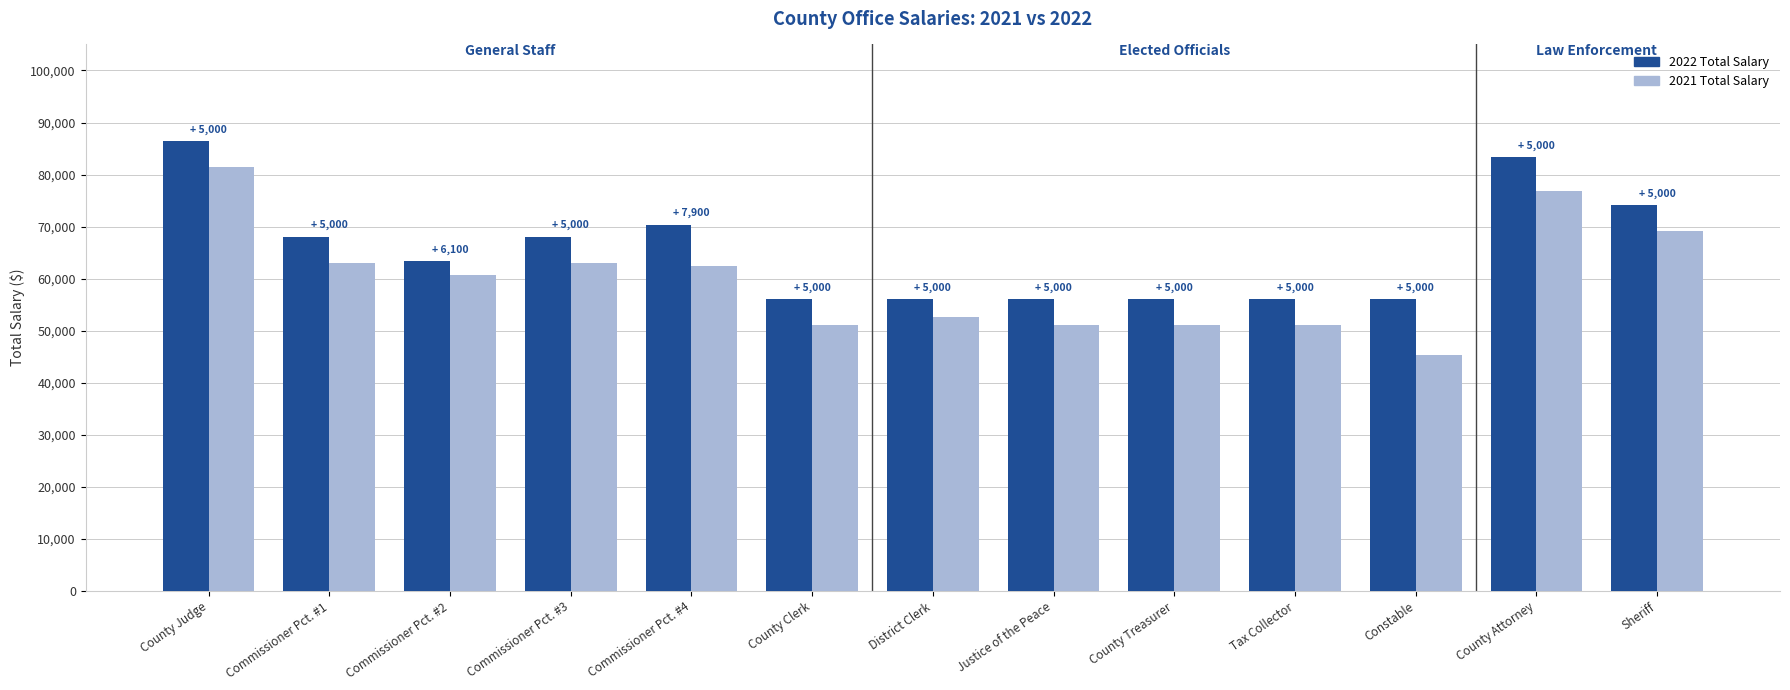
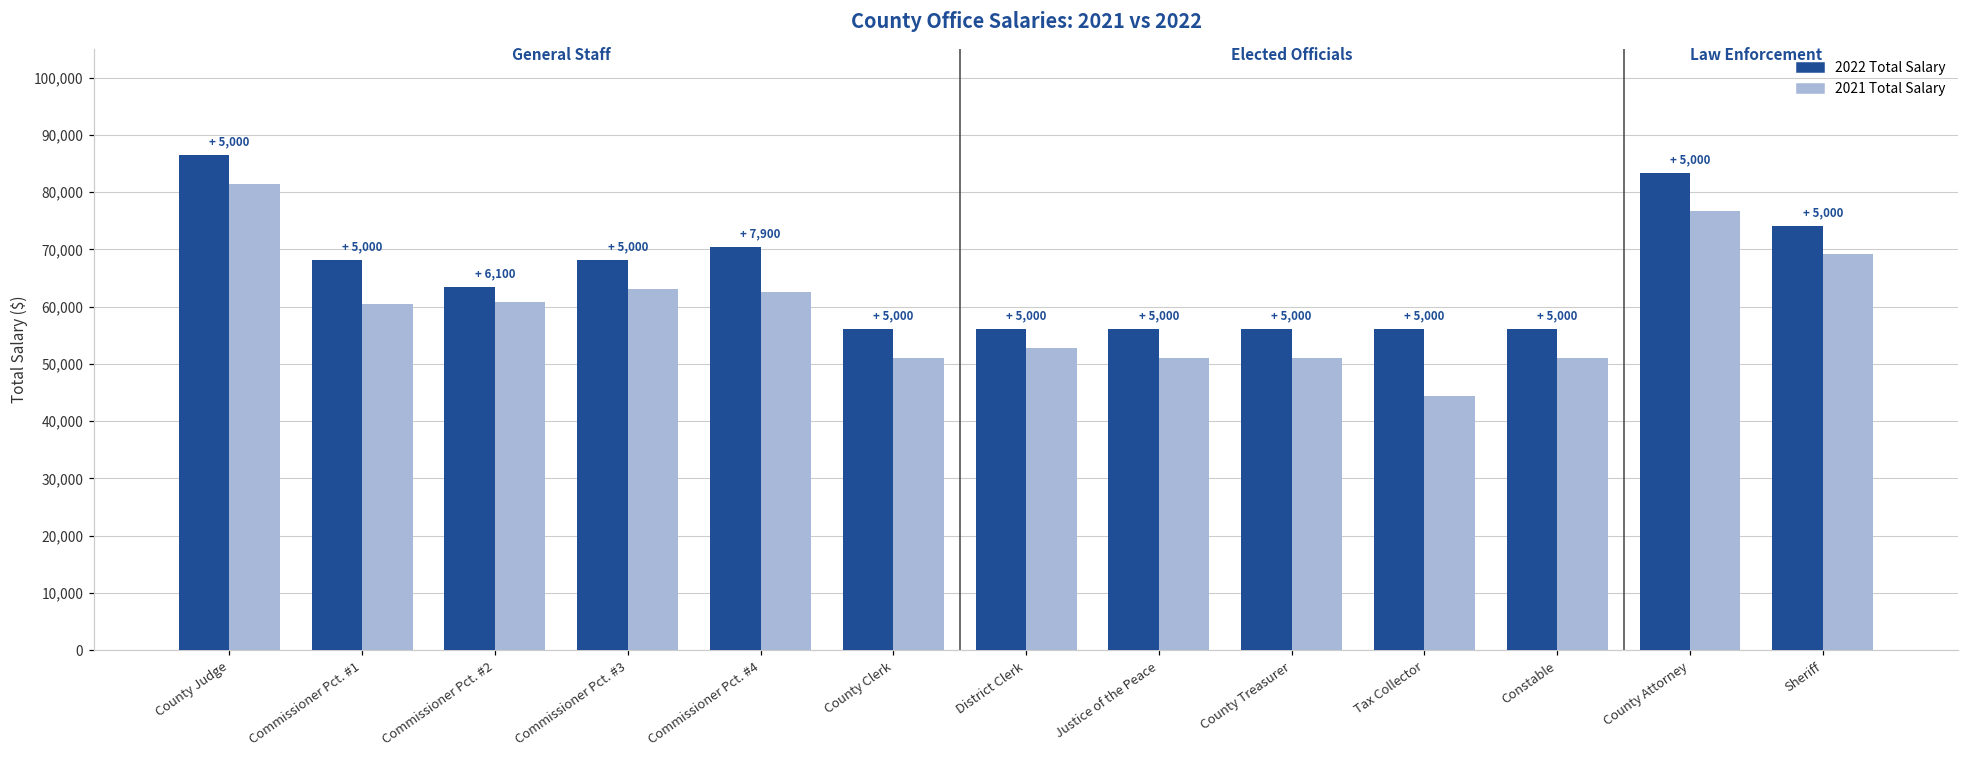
2021 Total Salary, Commissioner Pct. #1: 63,000 -> 60,000
2021 Total Salary, Tax Collector: 51,000 -> 44,000
2021 Total Salary, Constable: 45,000 -> 51,000
